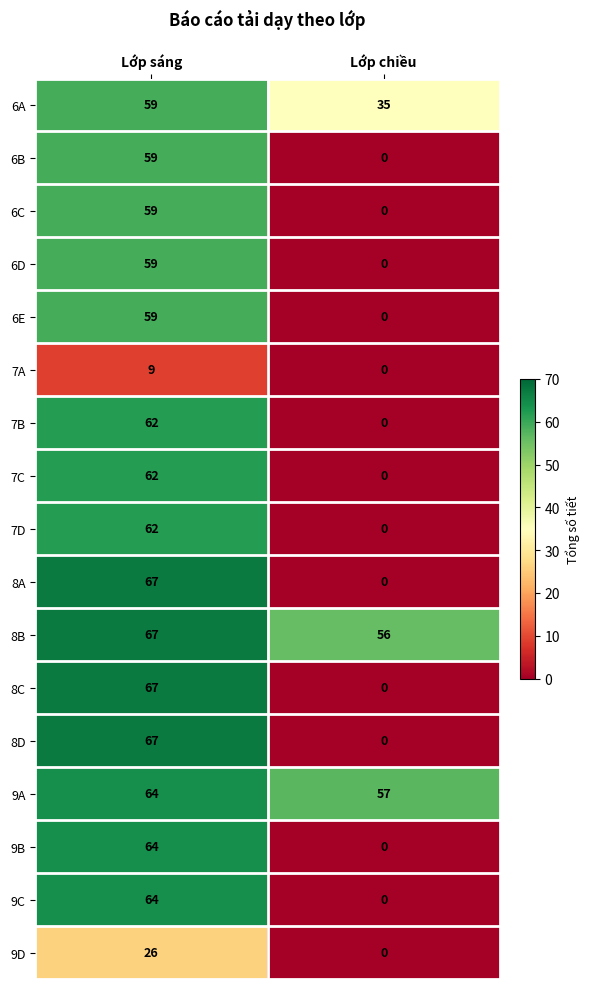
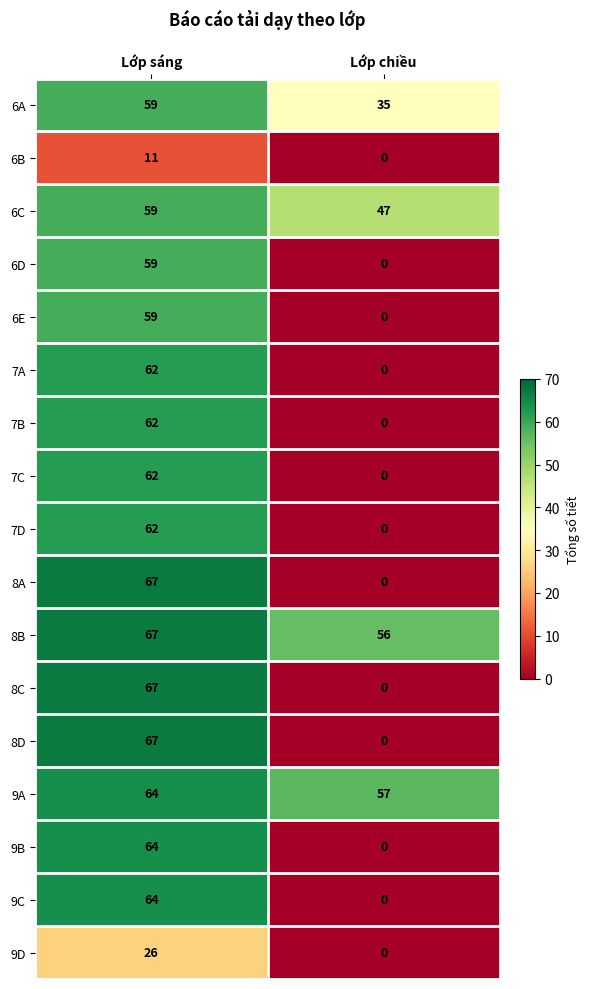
6B, Lớp sáng: 59 -> 11
6C, Lớp chiều: 0 -> 47
7A, Lớp sáng: 9 -> 62
